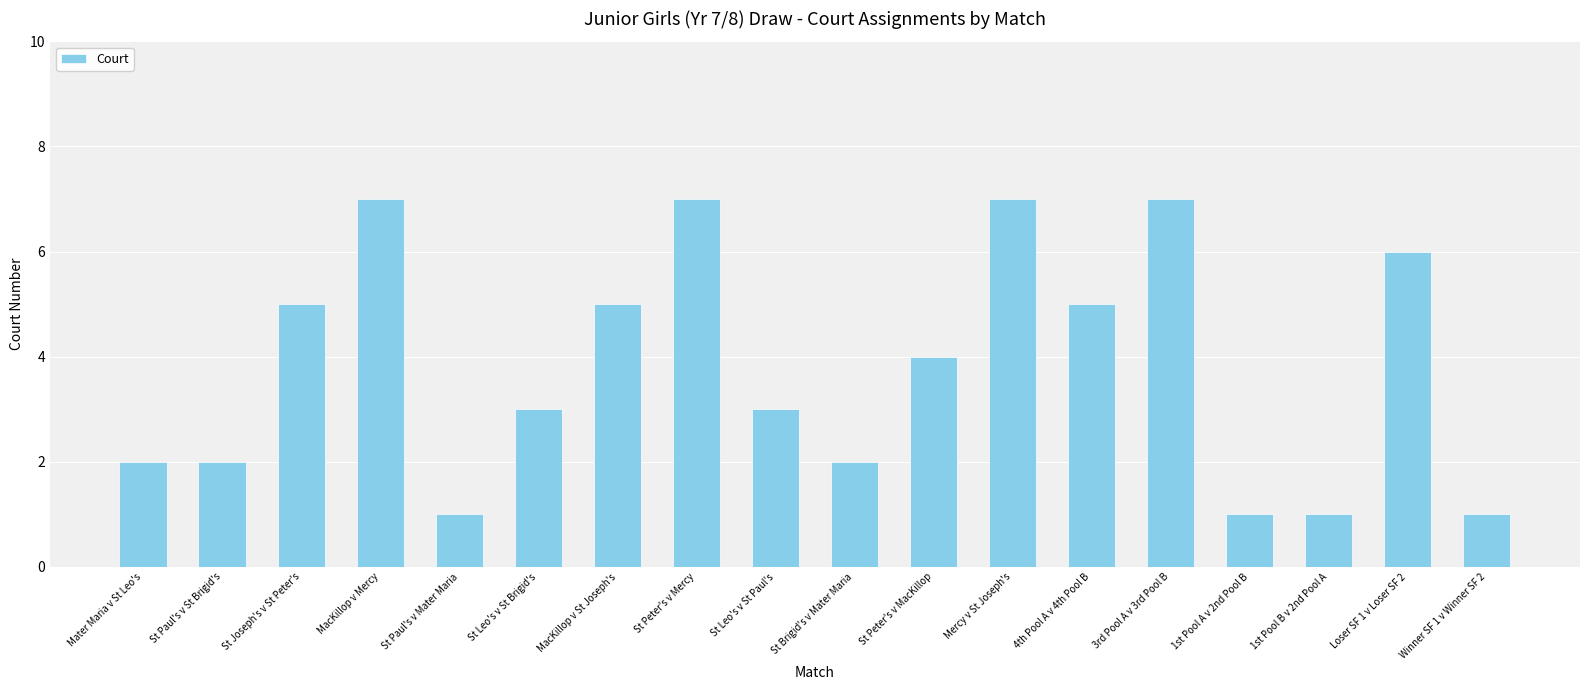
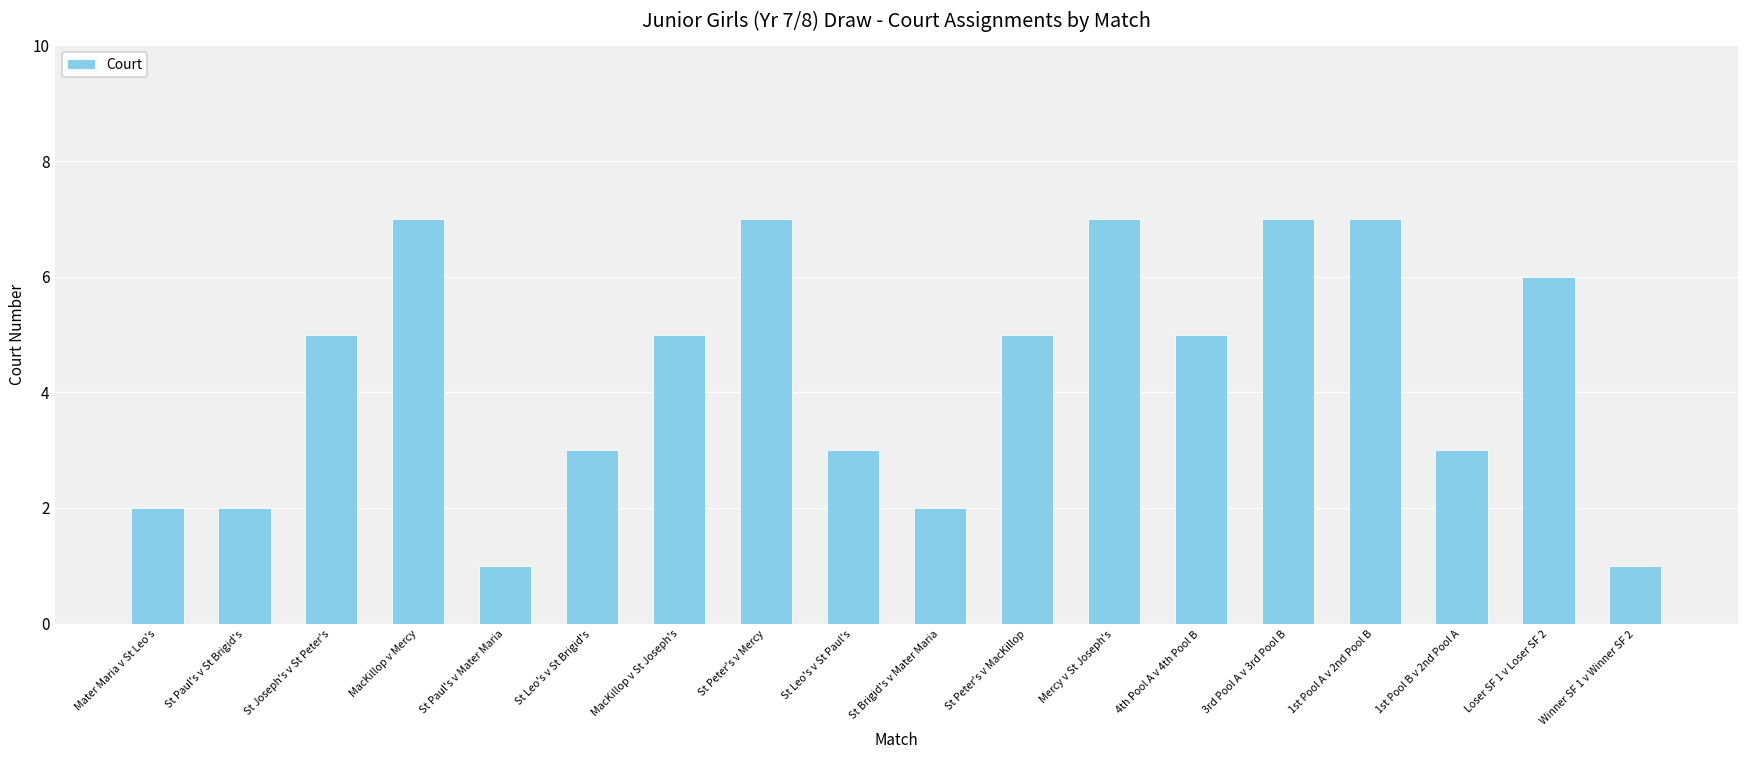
St Peter's v MacKillop: 4 -> 5
1st Pool A v 2nd Pool B: 1 -> 7
1st Pool B v 2nd Pool A: 1 -> 3
